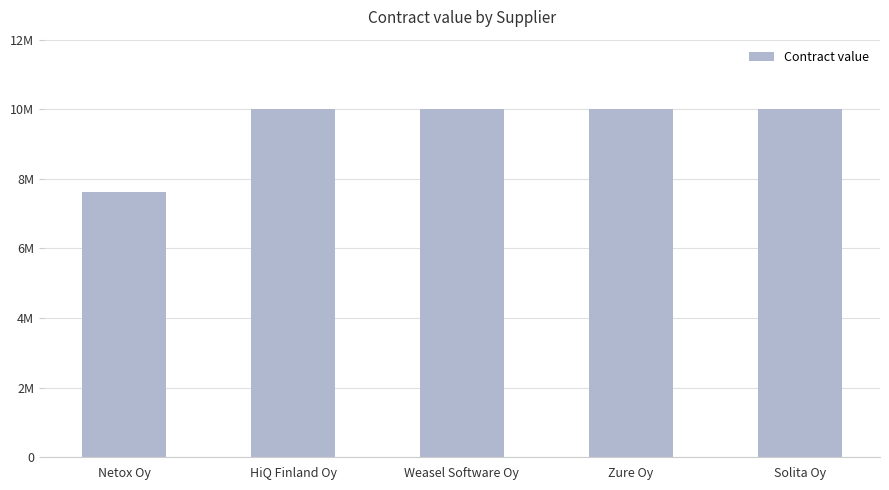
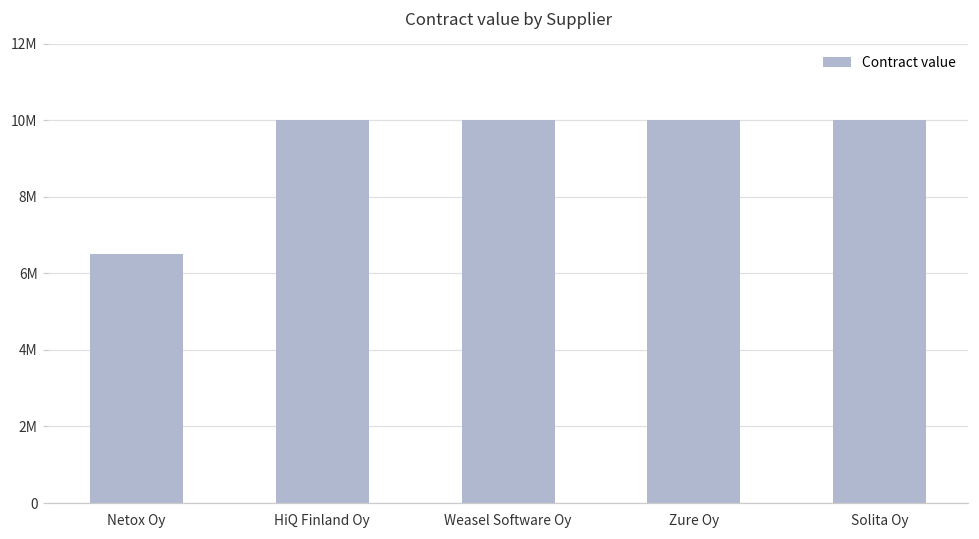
Netox Oy: 7600000 -> 6500000
